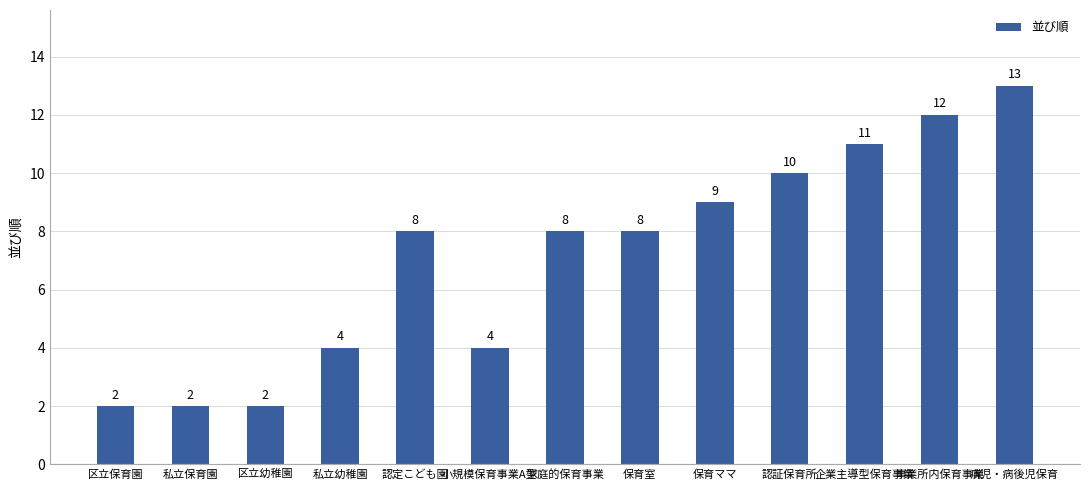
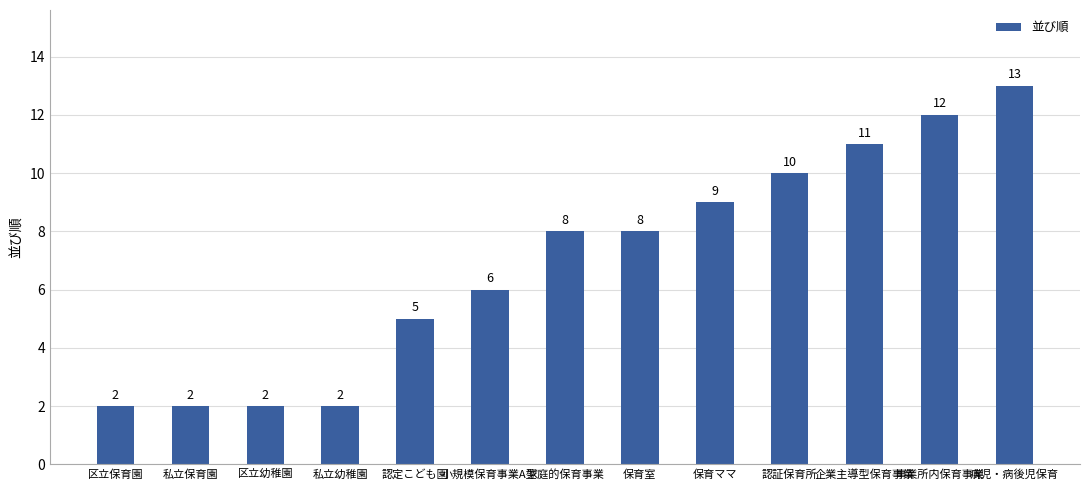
私立幼稚園: 4 -> 2
認定こども園: 8 -> 5
小規模保育事業A型: 4 -> 6
